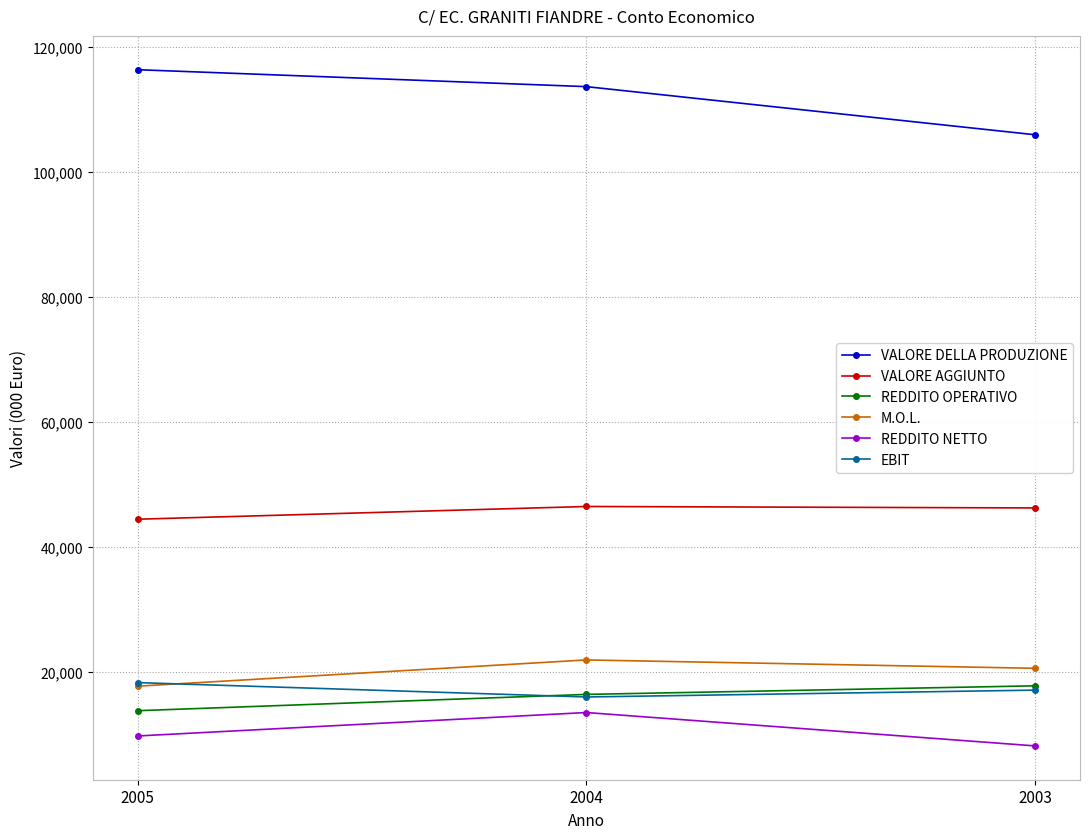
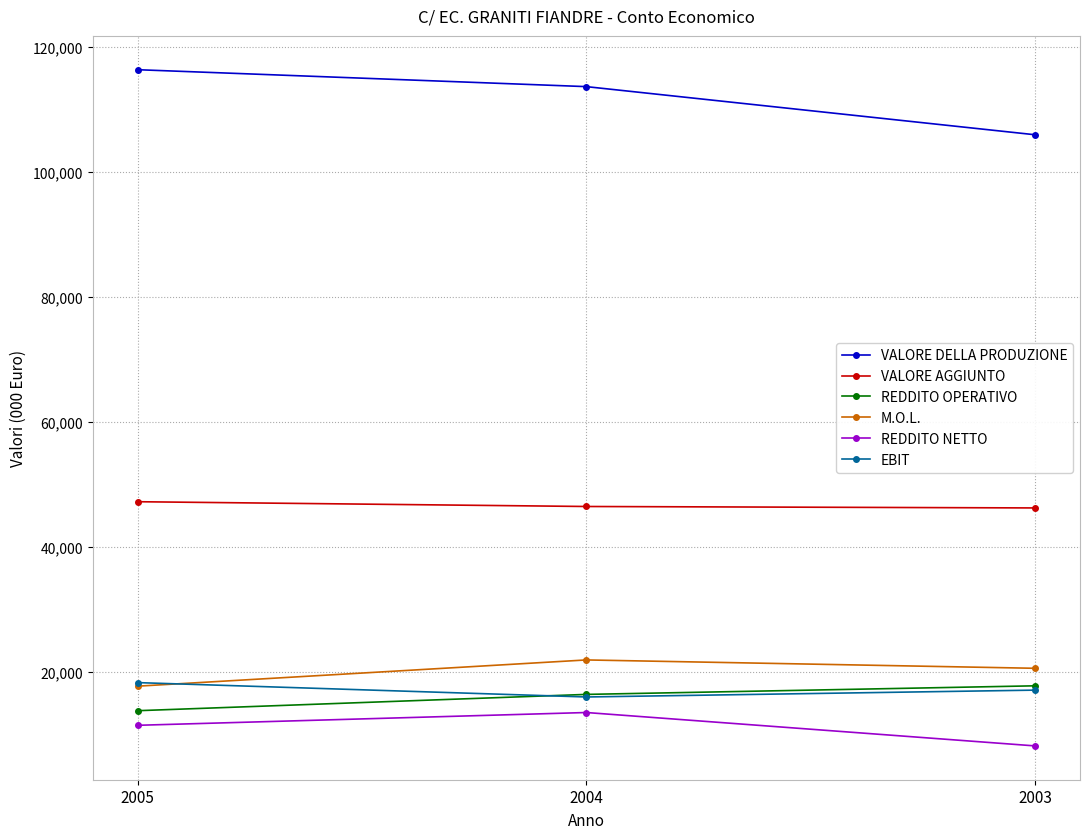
VALORE AGGIUNTO, 2005: 44,000 -> 47,000
REDDITO NETTO, 2005: 10,000 -> 11,000
